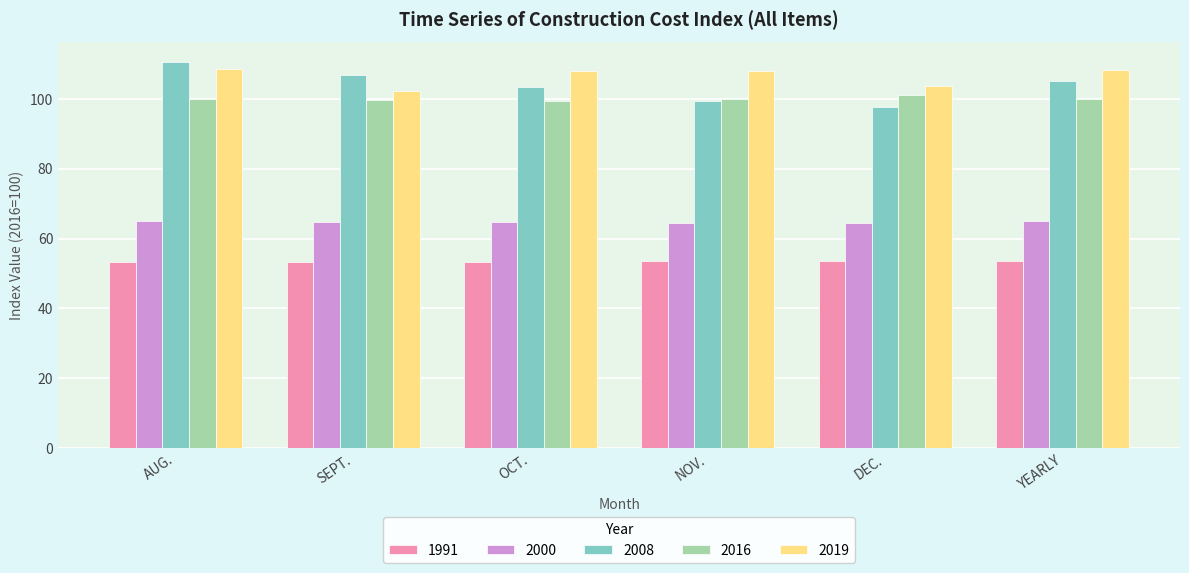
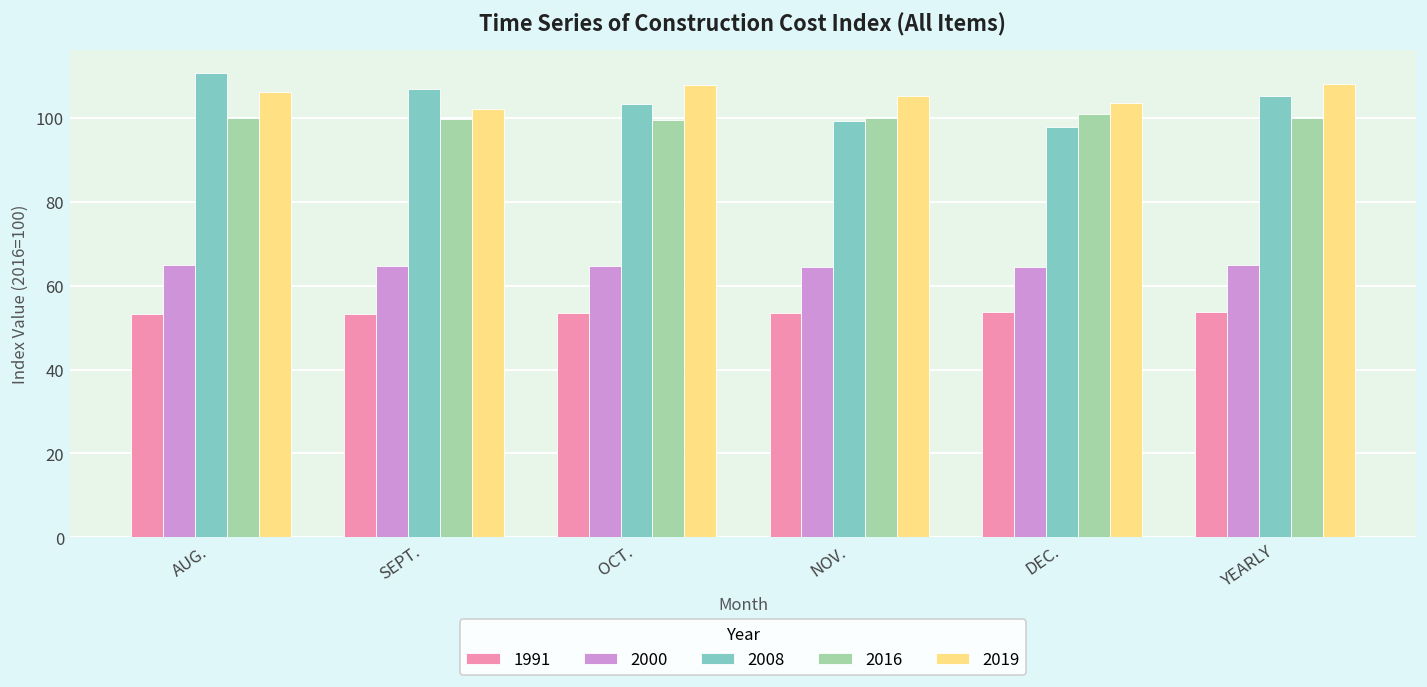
2019, AUG.: 109 -> 106
2019, NOV.: 108 -> 105
